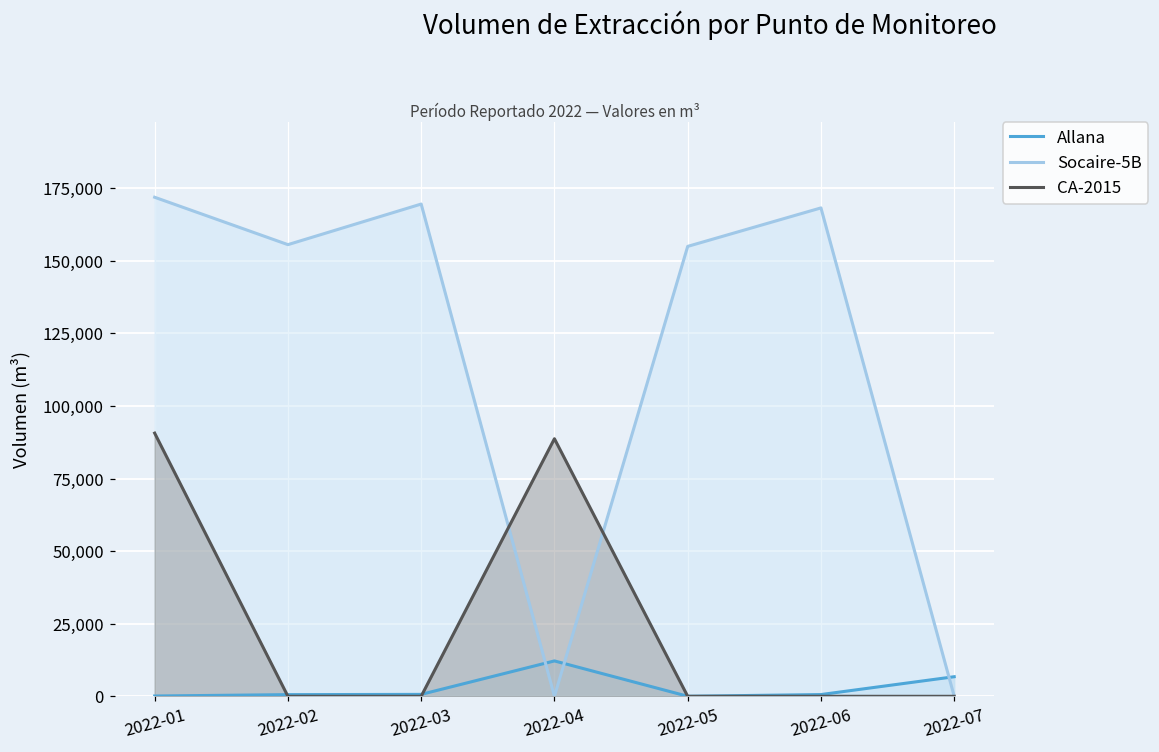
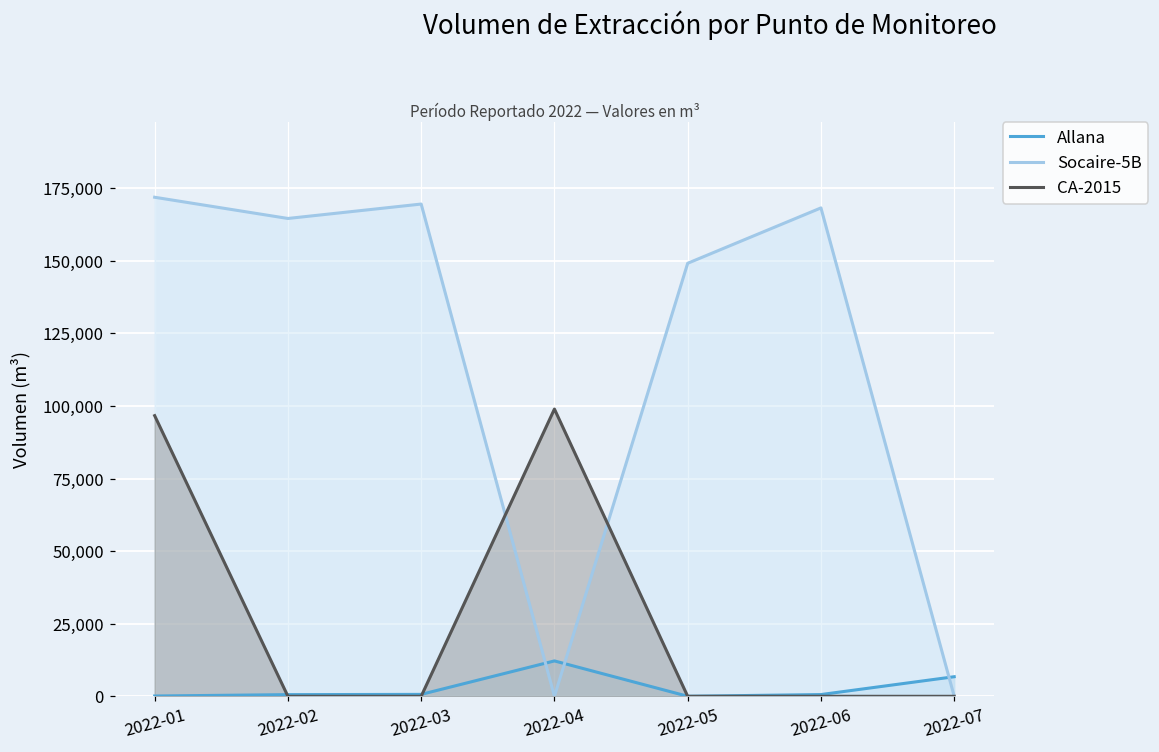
CA-2015, 2022-01: 91,000 -> 97,000
Socaire-5B, 2022-02: 156,000 -> 165,000
CA-2015, 2022-04: 89,000 -> 99,000
Socaire-5B, 2022-05: 155,000 -> 149,000
